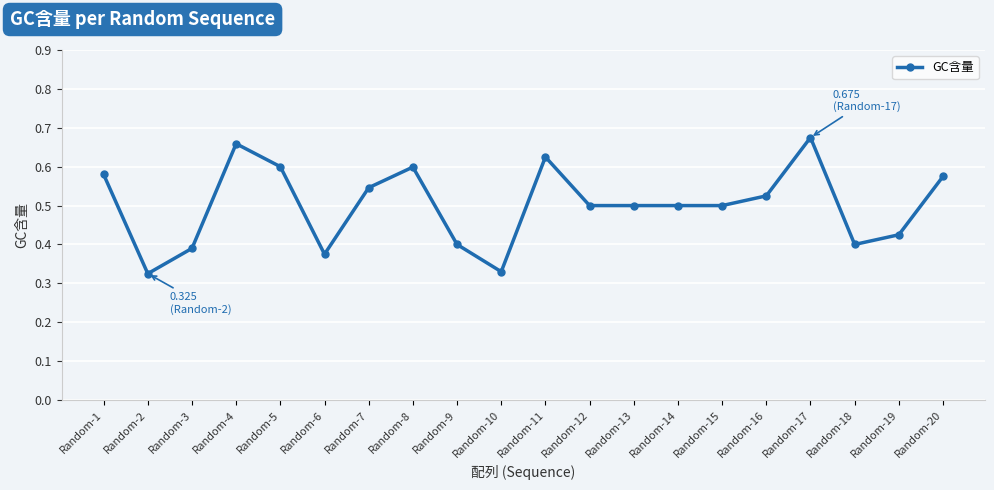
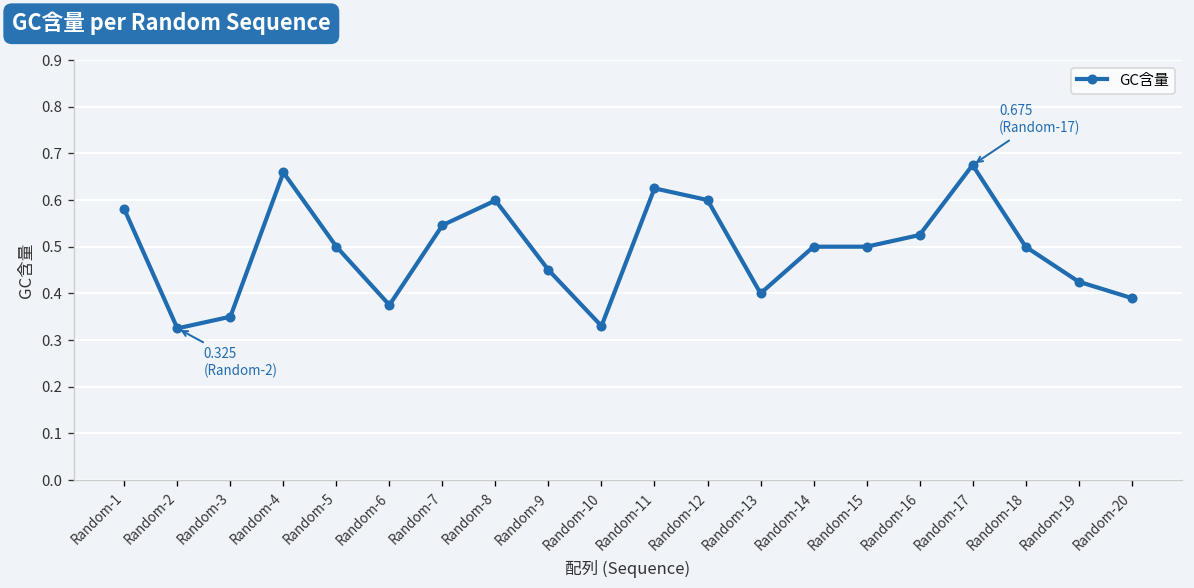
Random-3: 0.39 -> 0.35
Random-5: 0.6 -> 0.5
Random-9: 0.40 -> 0.45
Random-12: 0.5 -> 0.6
Random-13: 0.5 -> 0.4
Random-18: 0.4 -> 0.5
Random-20: 0.58 -> 0.39
